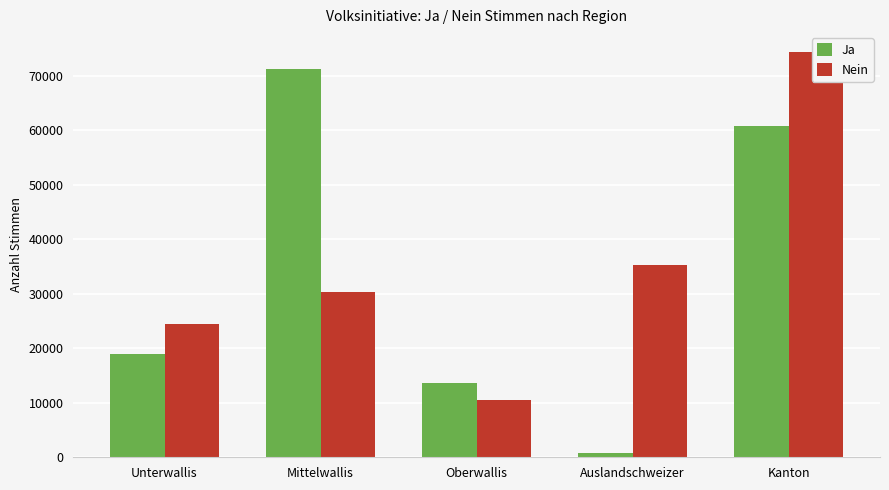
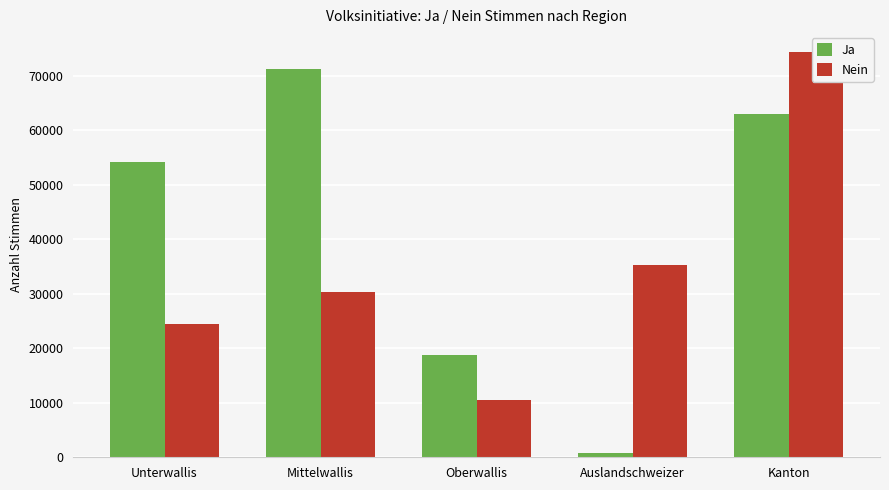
Ja, Unterwallis: 19000 -> 54000
Ja, Oberwallis: 14000 -> 19000
Ja, Kanton: 61000 -> 63000
